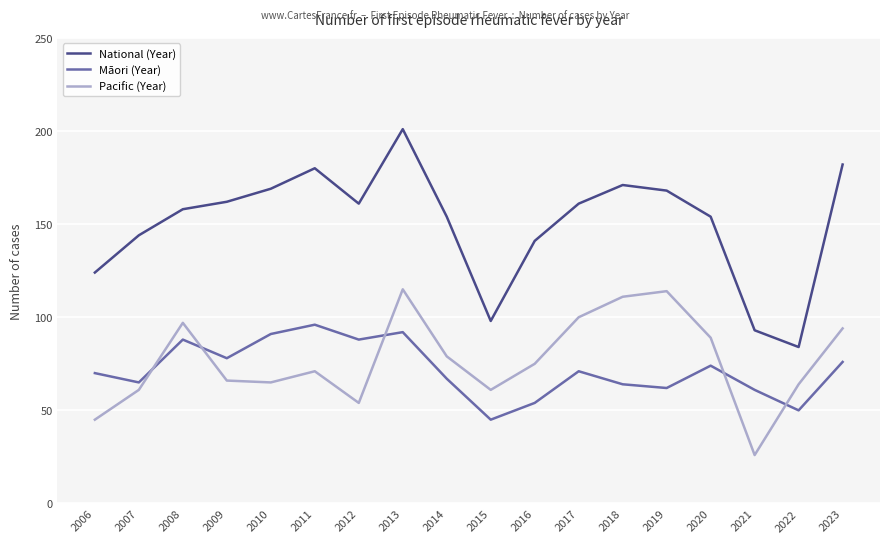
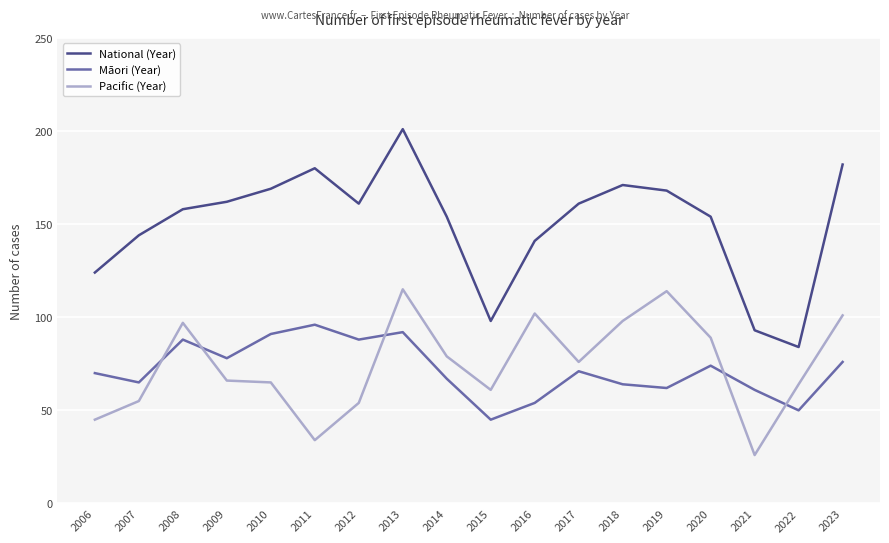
Pacific (Year), 2007: 61 -> 55
Pacific (Year), 2011: 71 -> 34
Pacific (Year), 2016: 75 -> 102
Pacific (Year), 2017: 100 -> 76
Pacific (Year), 2018: 111 -> 98
Pacific (Year), 2023: 94 -> 101
